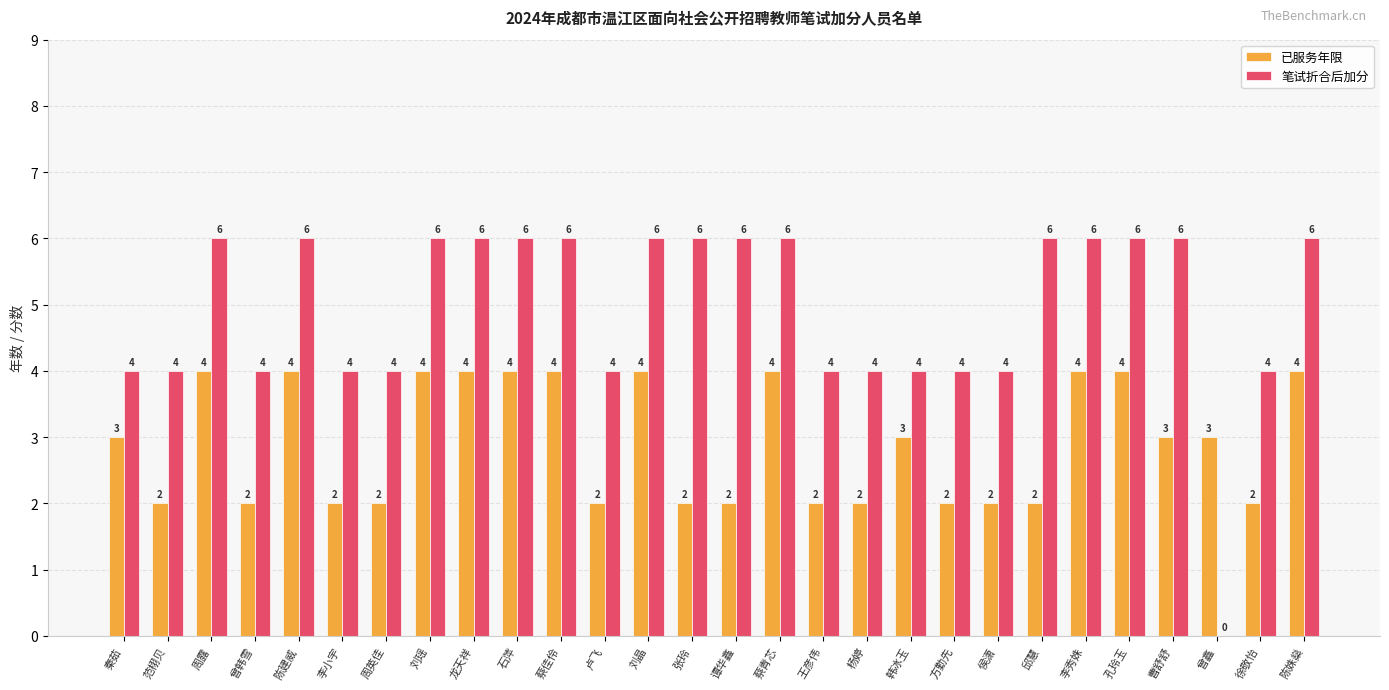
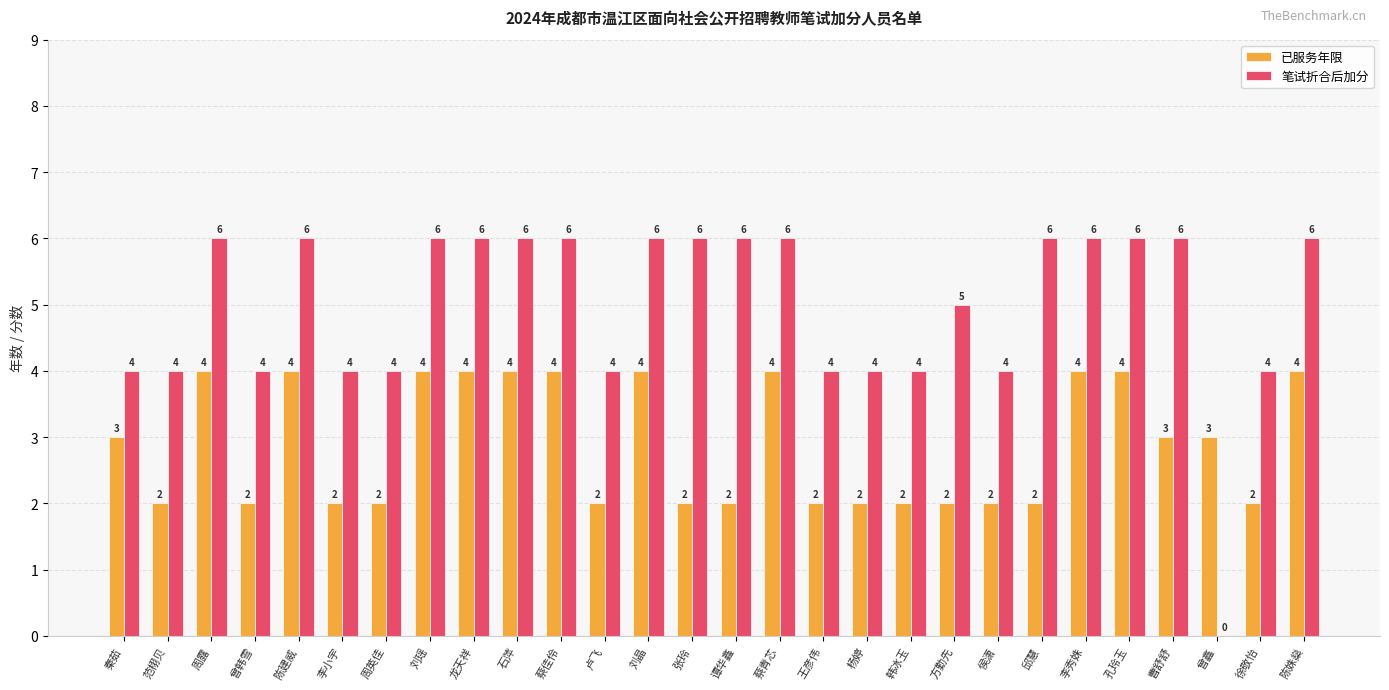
已服务年限, 韩冰玉: 3 -> 2
笔试折合后加分, 方勤先: 4 -> 5
